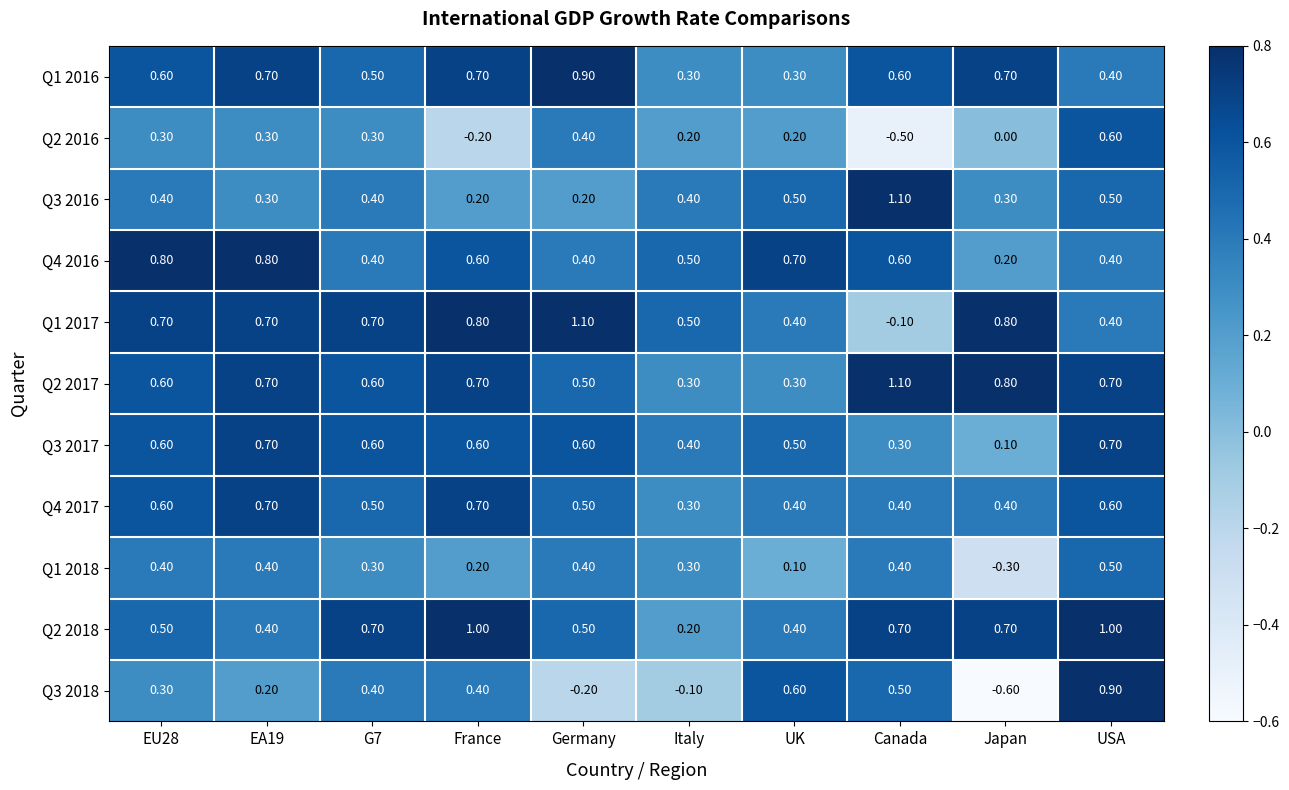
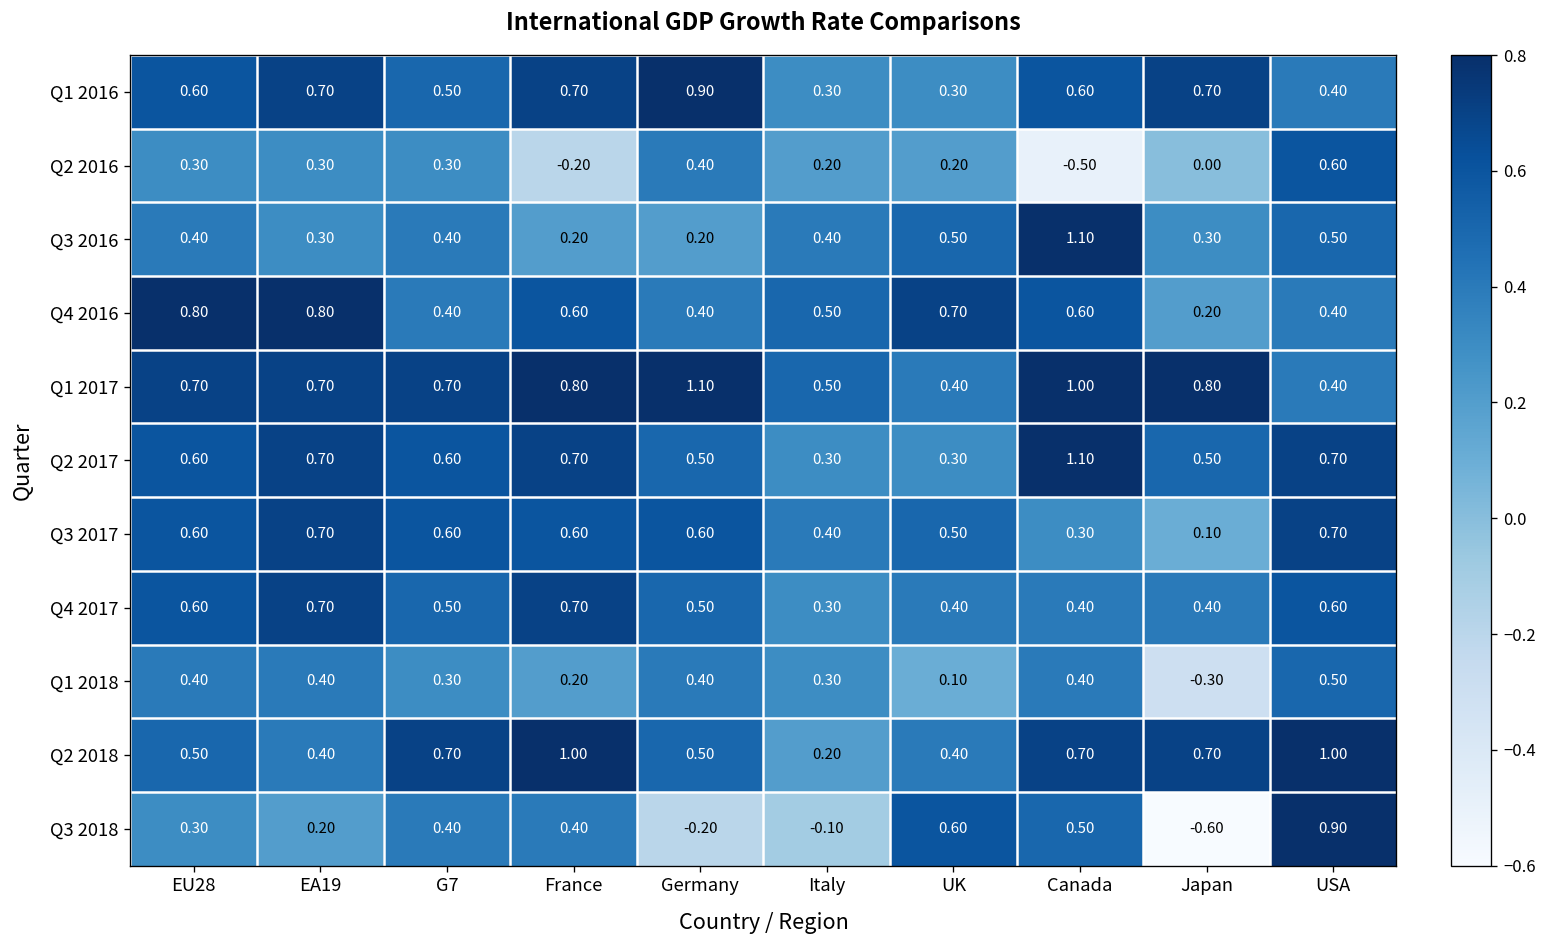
Q1 2017, Canada: -0.10 -> 1.00
Q2 2017, Japan: 0.80 -> 0.50
